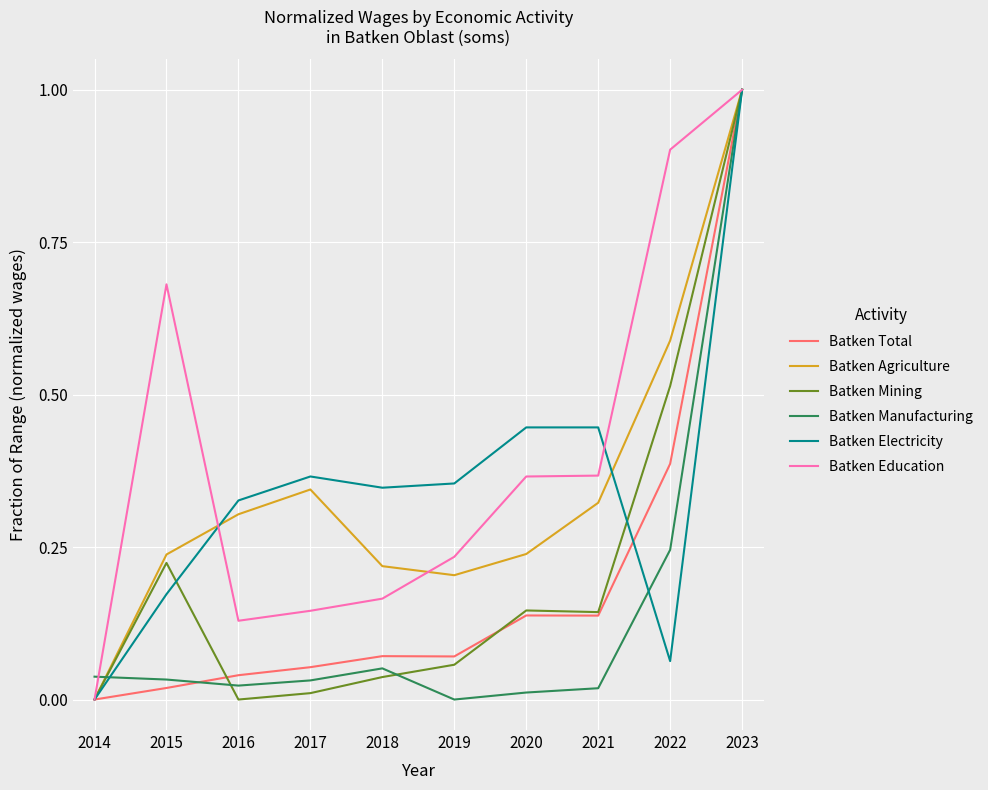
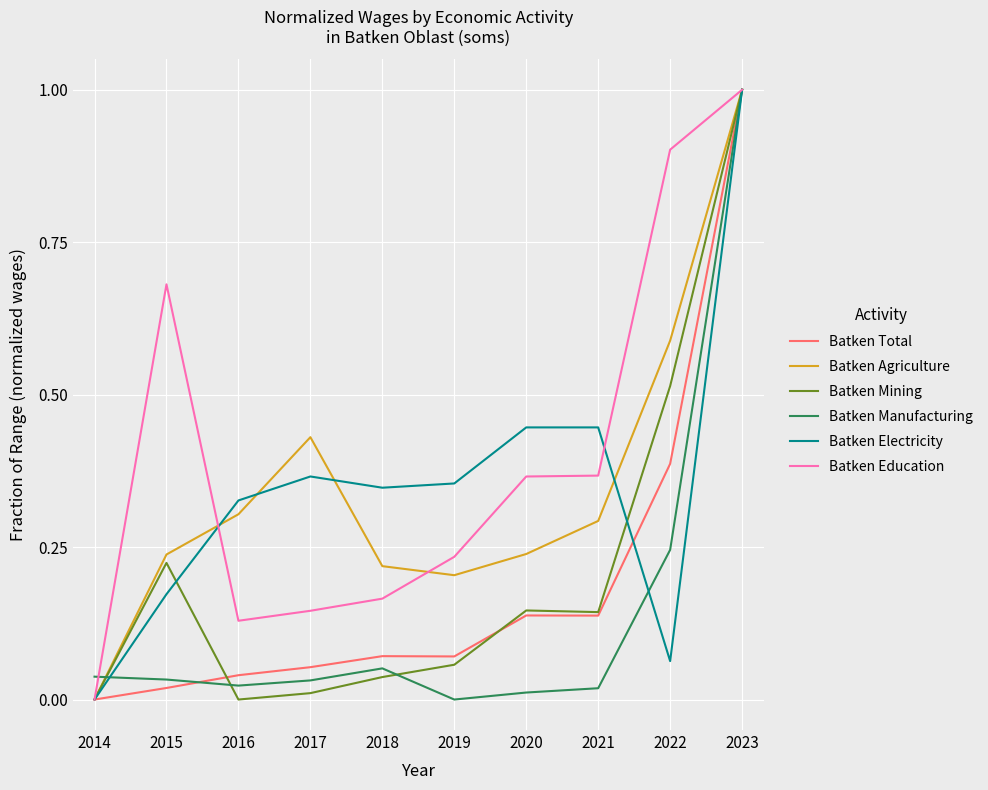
Batken Agriculture, 2017: 0.34 -> 0.43
Batken Agriculture, 2021: 0.32 -> 0.29
